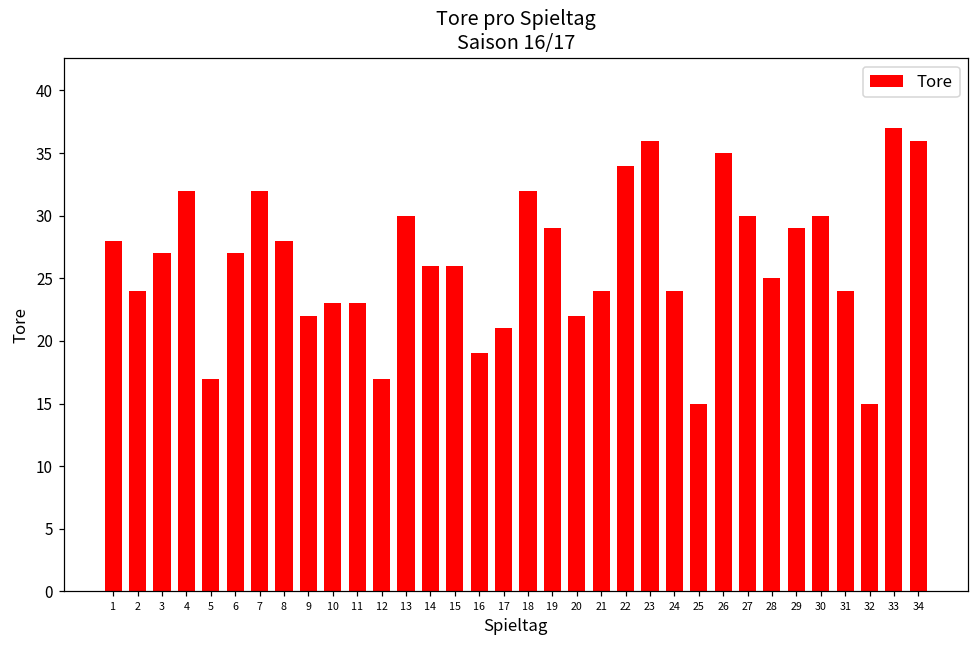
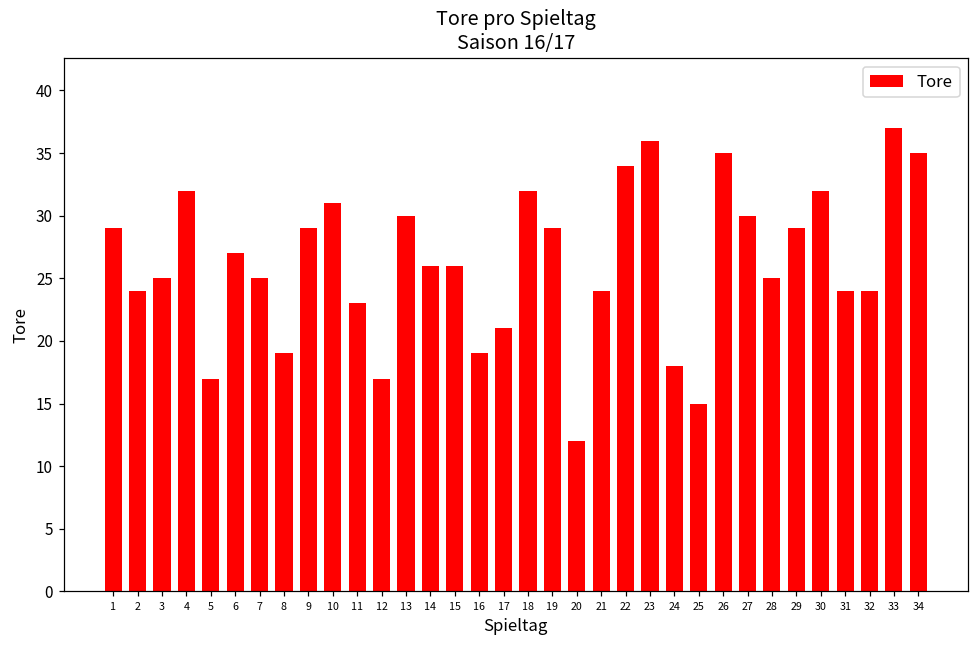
1: 28 -> 29
3: 27 -> 25
7: 32 -> 25
8: 28 -> 19
9: 22 -> 29
10: 23 -> 31
20: 22 -> 12
24: 24 -> 18
30: 30 -> 32
32: 15 -> 24
34: 36 -> 35
